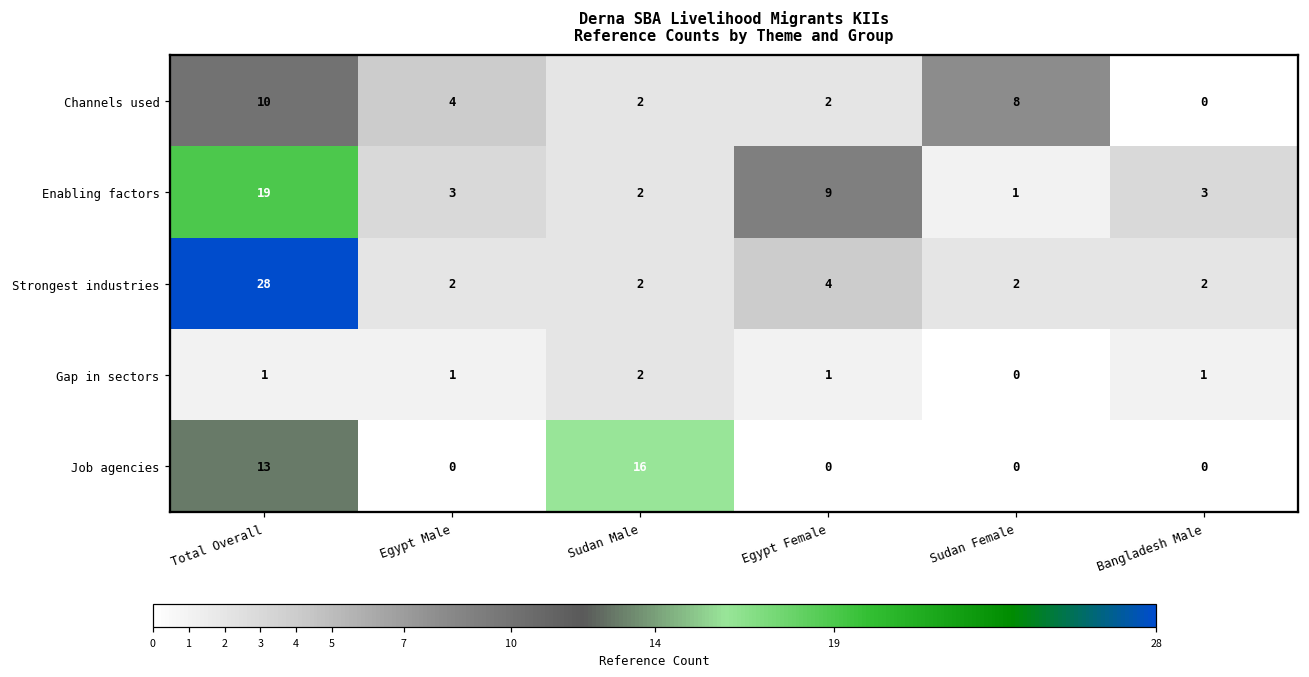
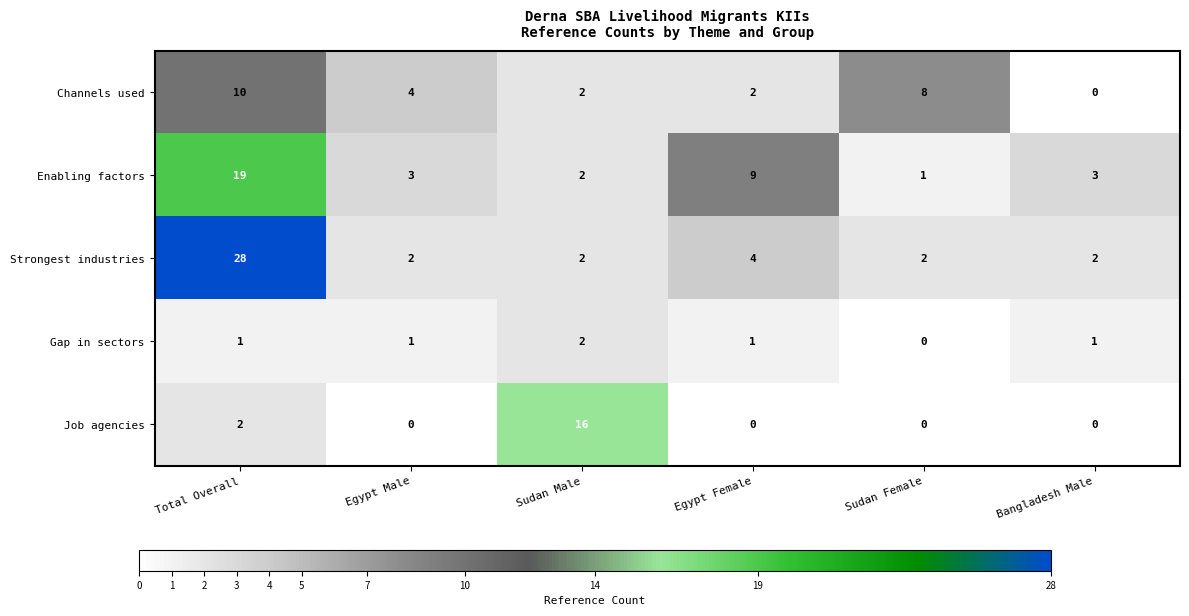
Job agencies, Total Overall: 13 -> 2
